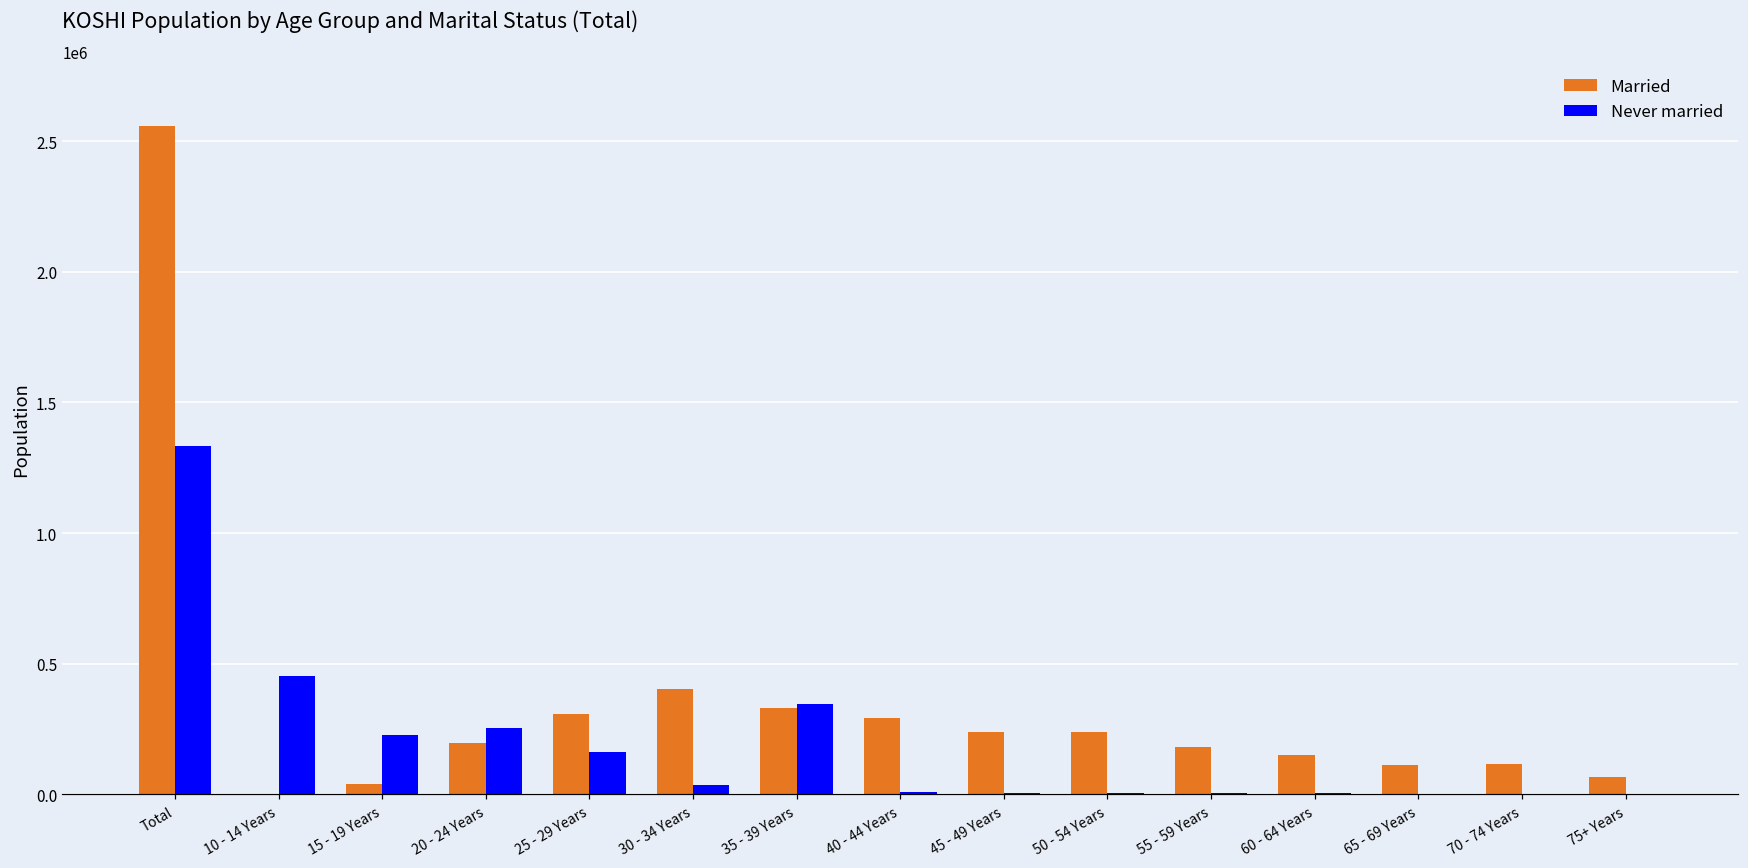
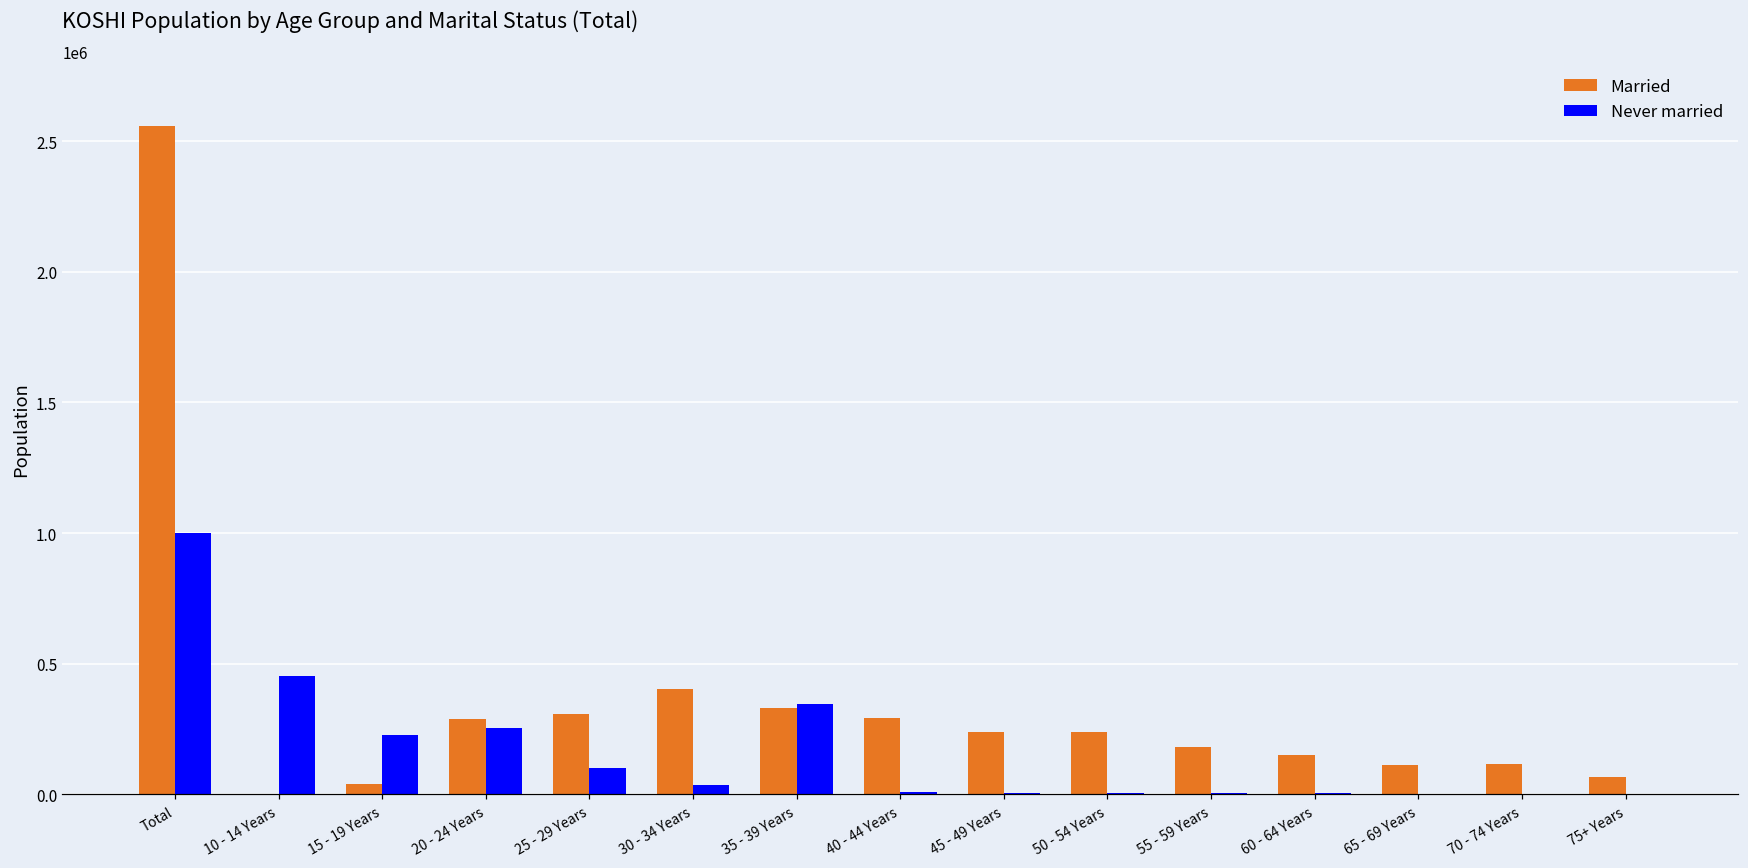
Never married, Total: 1330000 -> 1000000
Married, 20 - 24 Years: 200000 -> 290000
Never married, 25 - 29 Years: 160000 -> 100000
